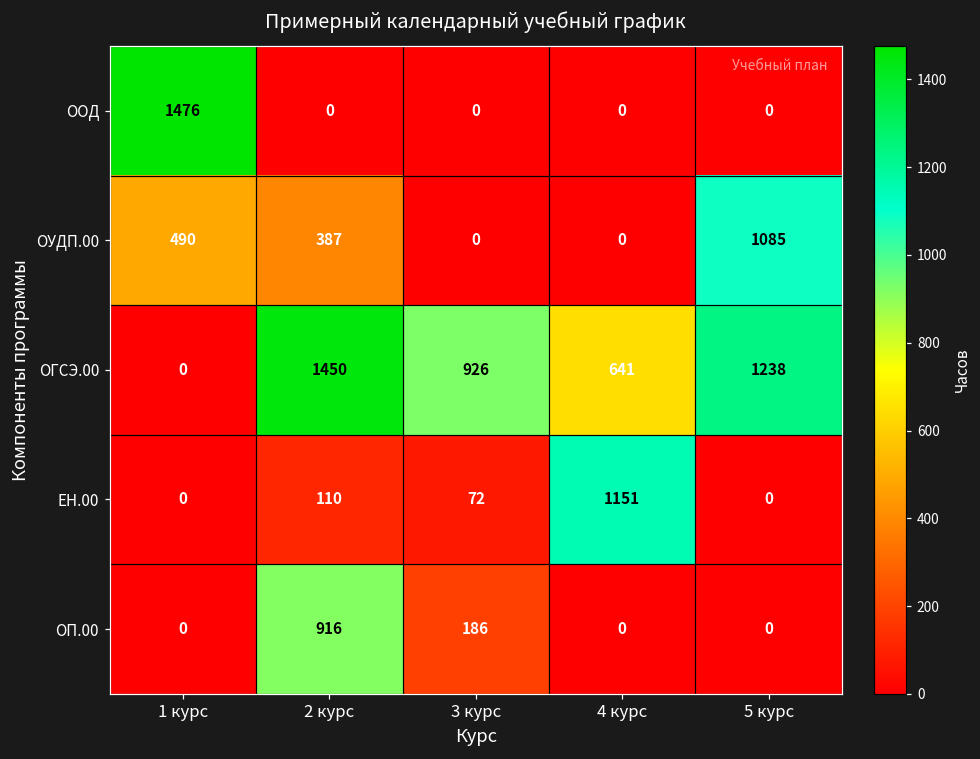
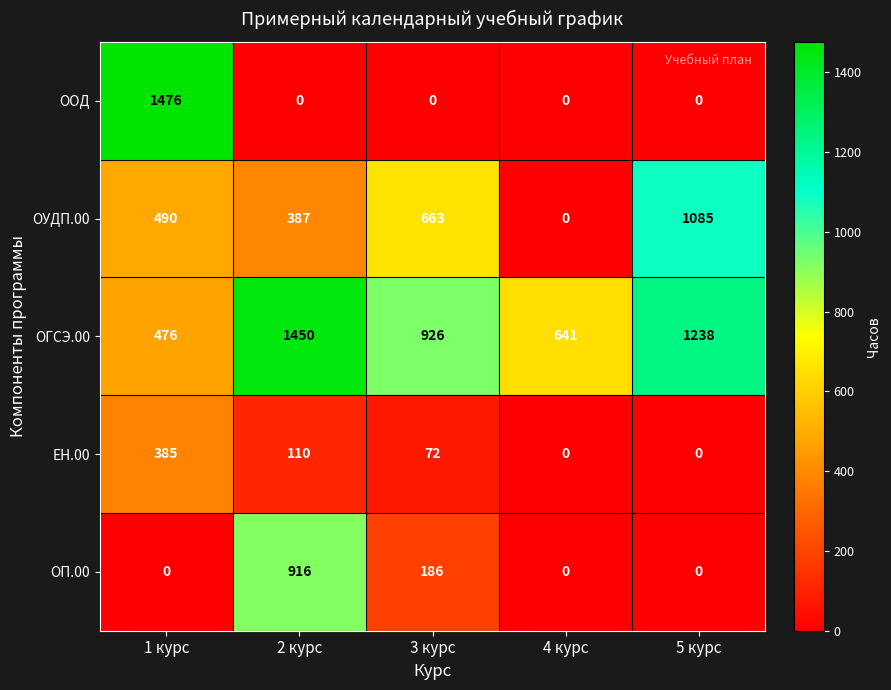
ОУДП.00, 3 курс: 0 -> 663
ОГСЭ.00, 1 курс: 0 -> 476
ЕН.00, 1 курс: 0 -> 385
ЕН.00, 4 курс: 1151 -> 0
